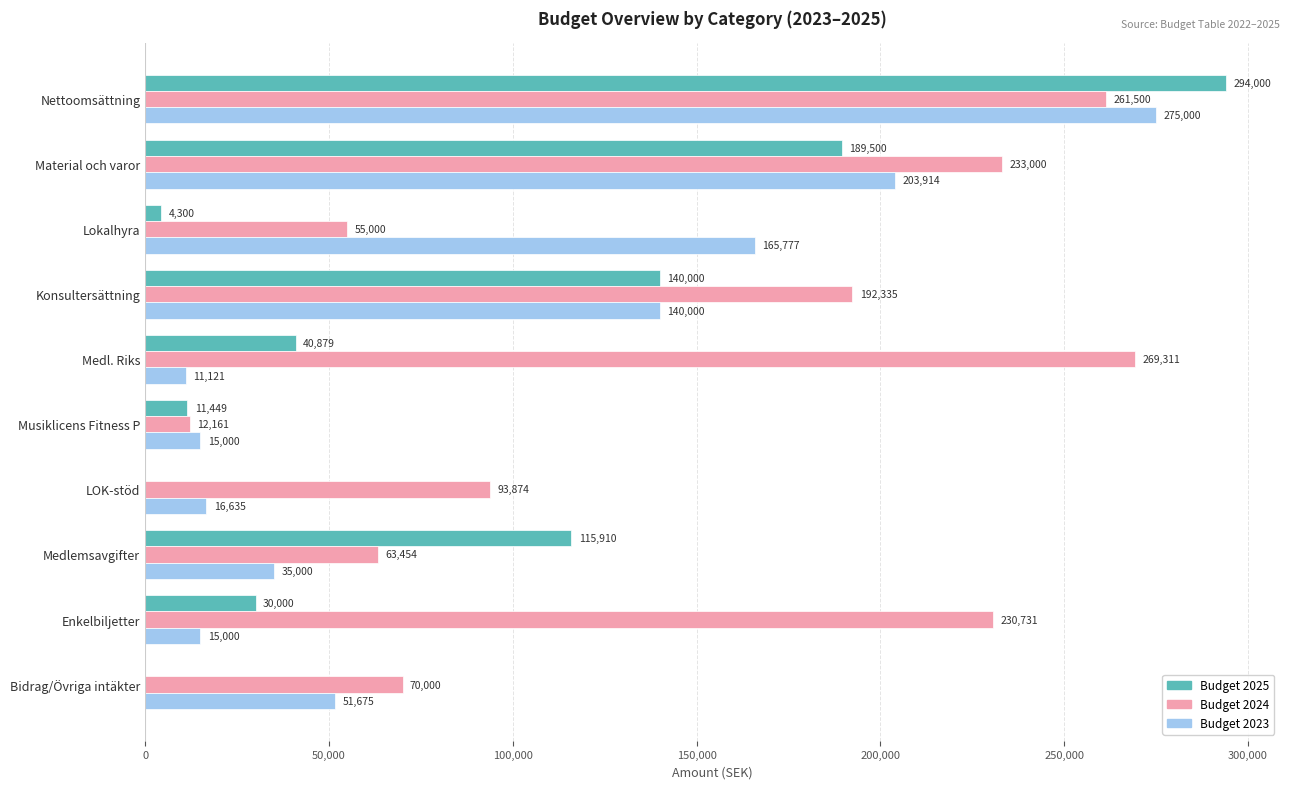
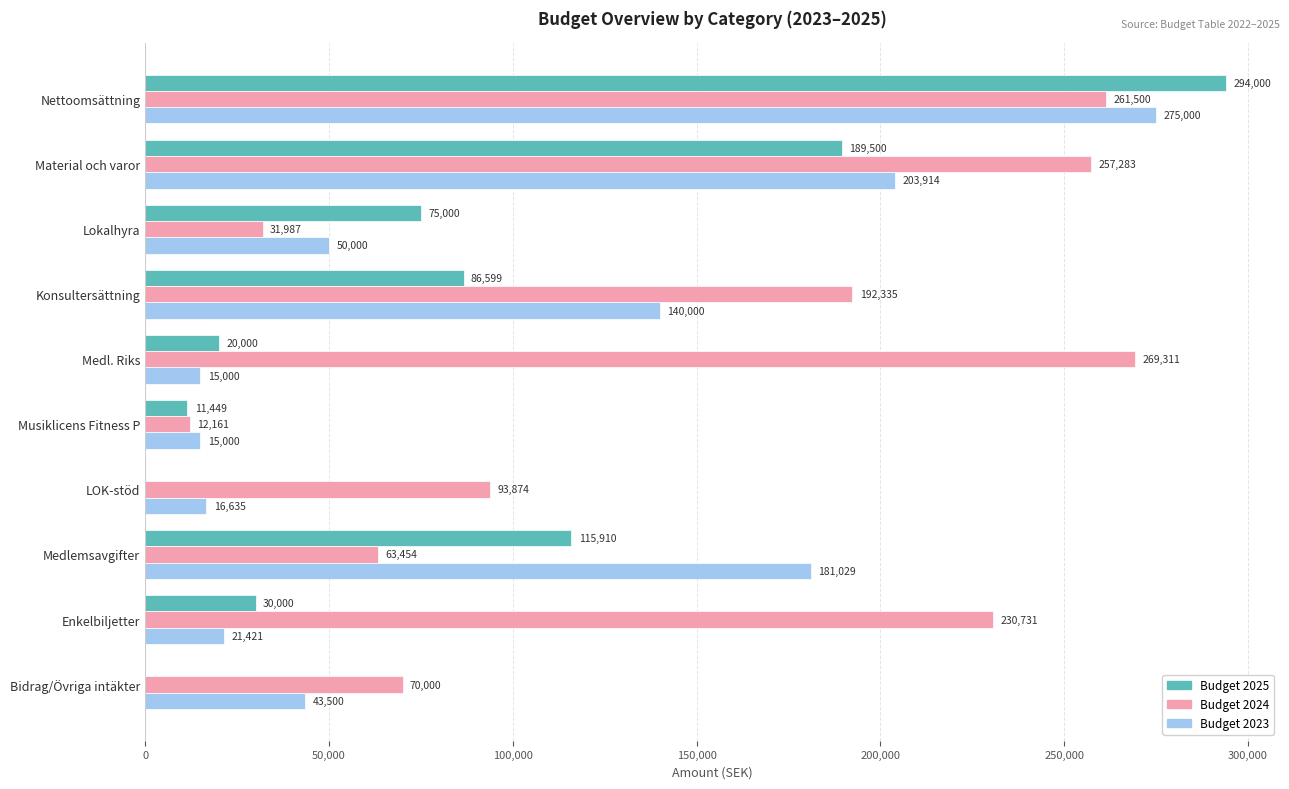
Budget 2024, Material och varor: 233,000 -> 257,283
Budget 2025, Lokalhyra: 4,300 -> 75,000
Budget 2024, Lokalhyra: 55,000 -> 31,987
Budget 2023, Lokalhyra: 165,777 -> 50,000
Budget 2025, Konsultersättning: 140,000 -> 86,599
Budget 2025, Medl. Riks: 40,879 -> 20,000
Budget 2023, Medl. Riks: 11,121 -> 15,000
Budget 2023, Medlemsavgifter: 35,000 -> 181,029
Budget 2023, Enkelbiljetter: 15,000 -> 21,421
Budget 2023, Bidrag/Övriga intäkter: 51,675 -> 43,500
